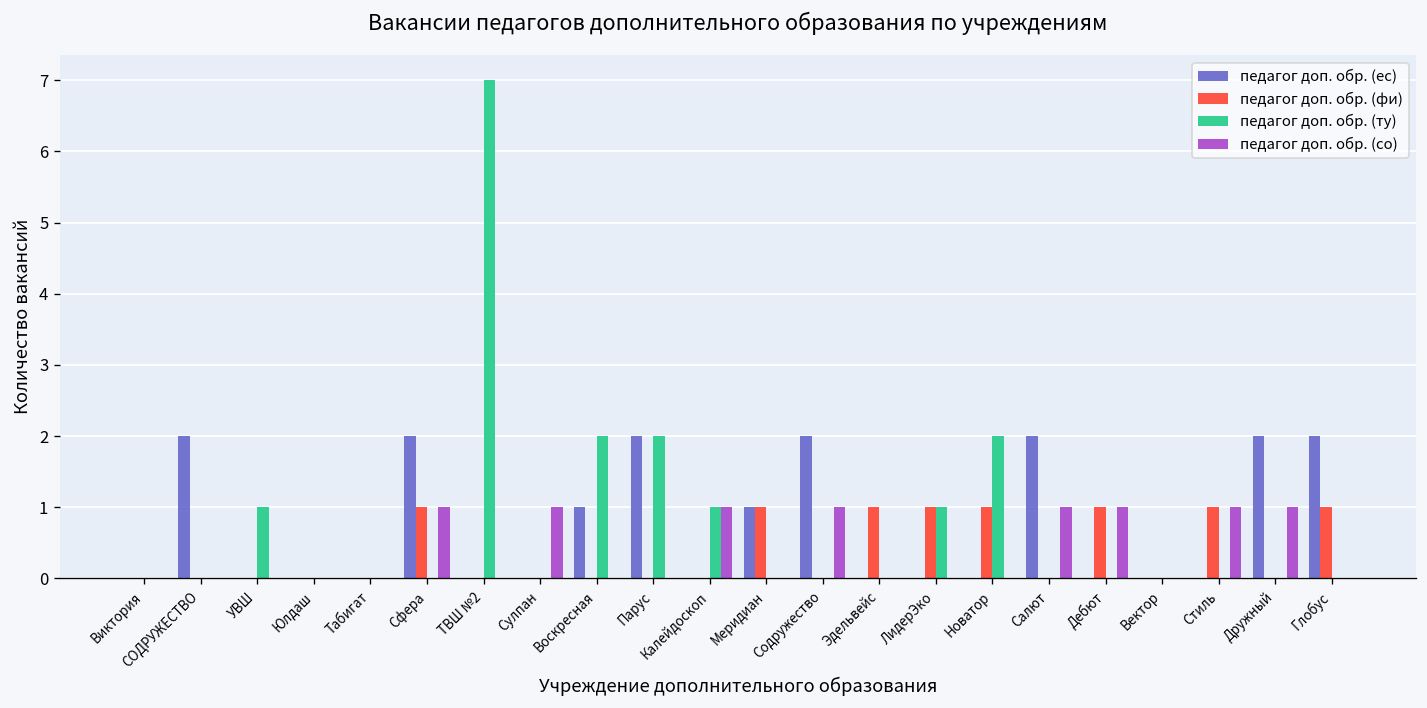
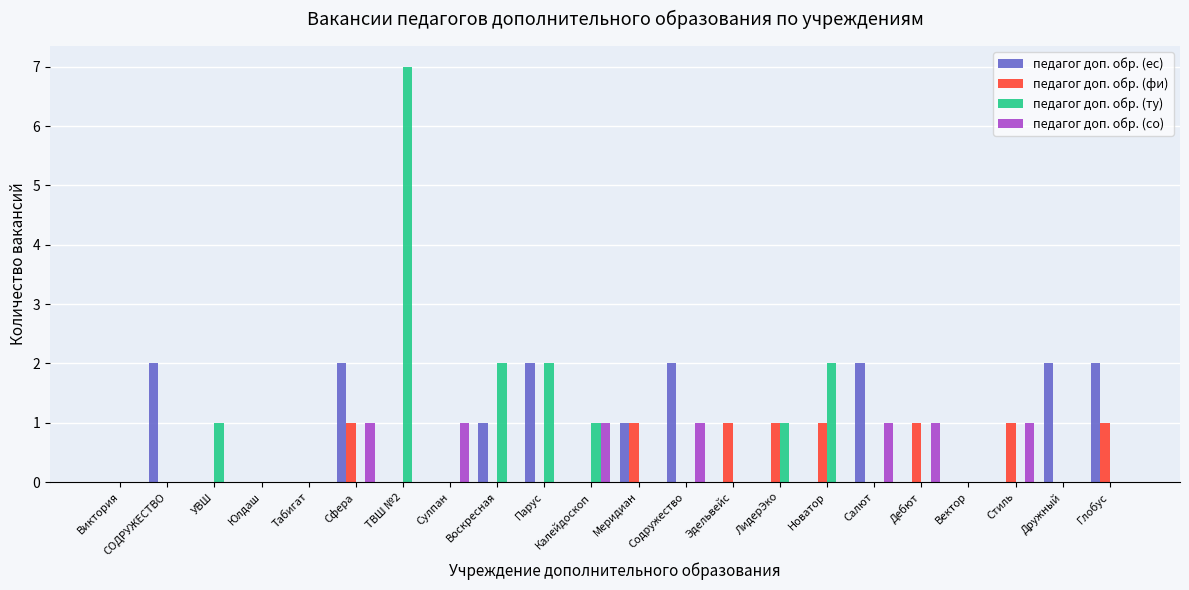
педагог доп. обр. (со), Дружный: 1 -> 0
